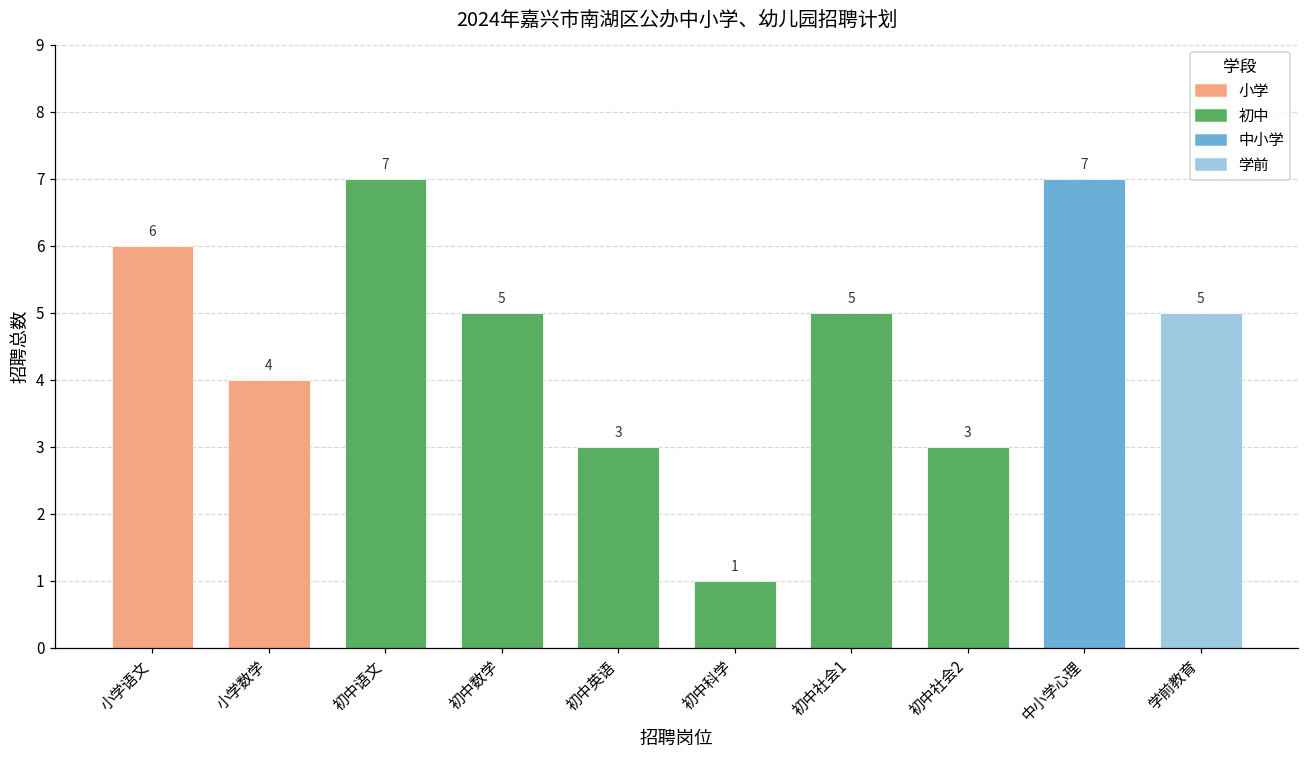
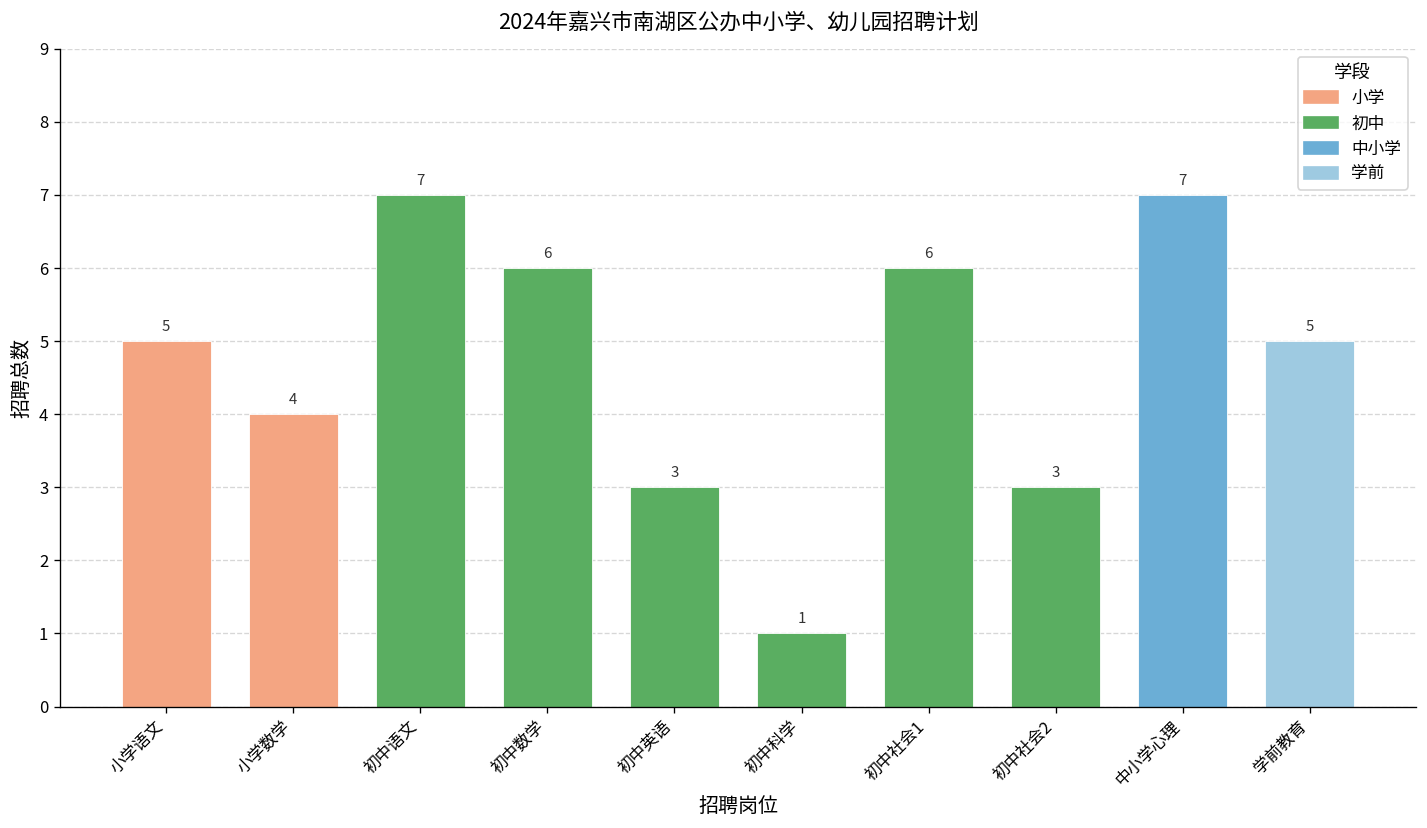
小学语文: 6 -> 5
初中数学: 5 -> 6
初中社会1: 5 -> 6
